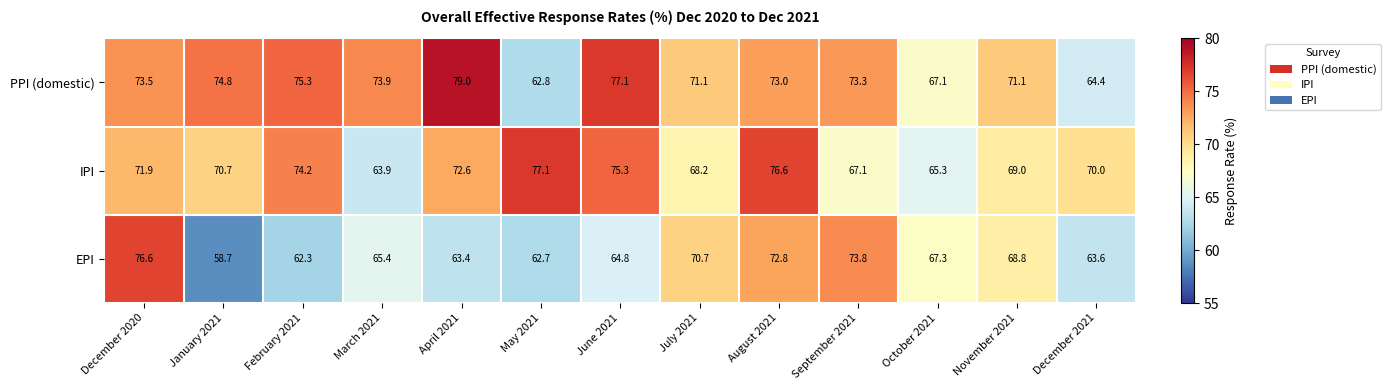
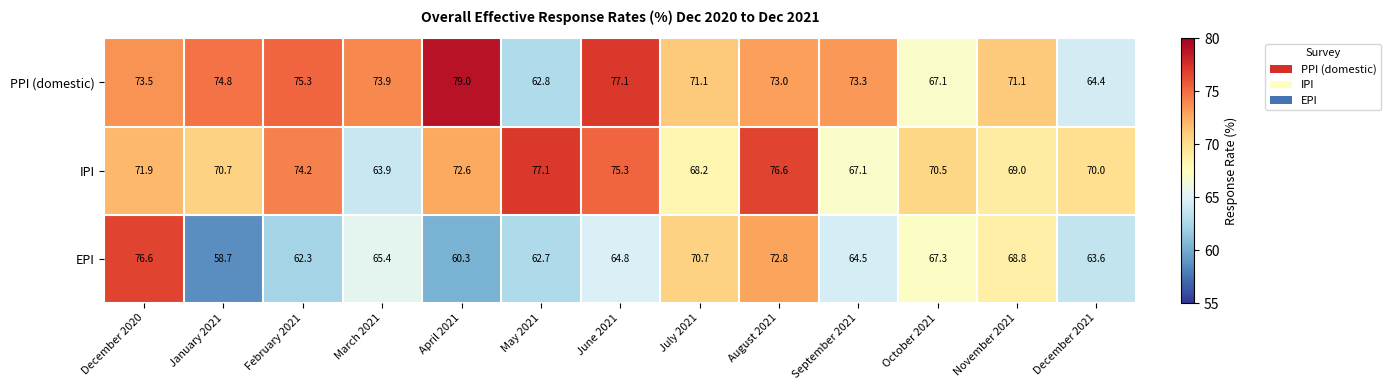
IPI, October 2021: 65.3 -> 70.5
EPI, April 2021: 63.4 -> 60.3
EPI, September 2021: 73.8 -> 64.5
